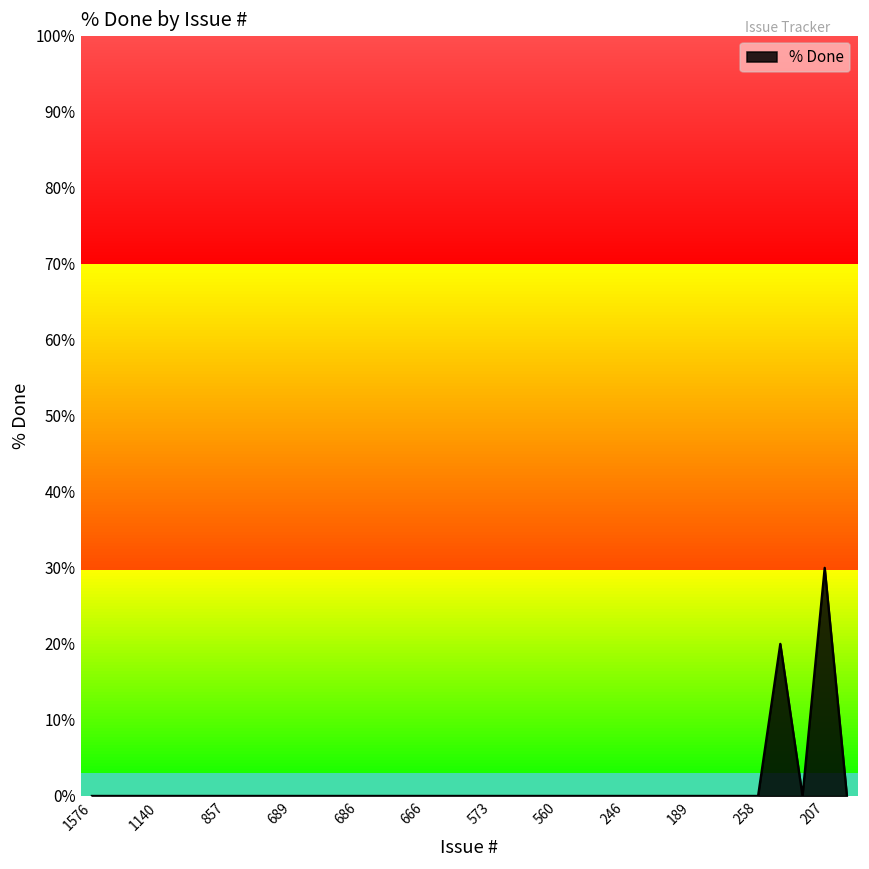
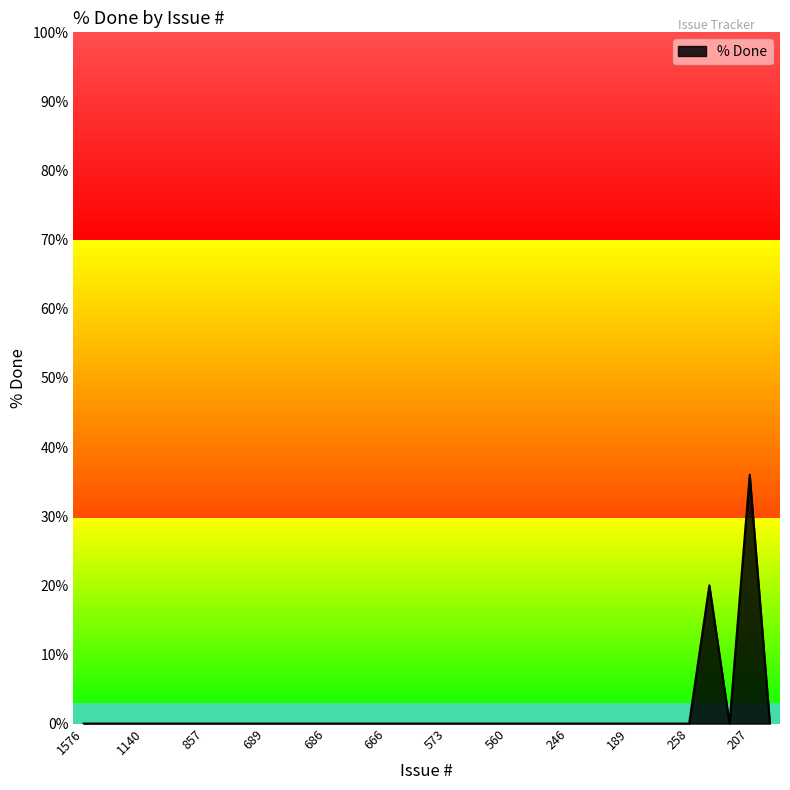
% Done, 207: 30% -> 36%
